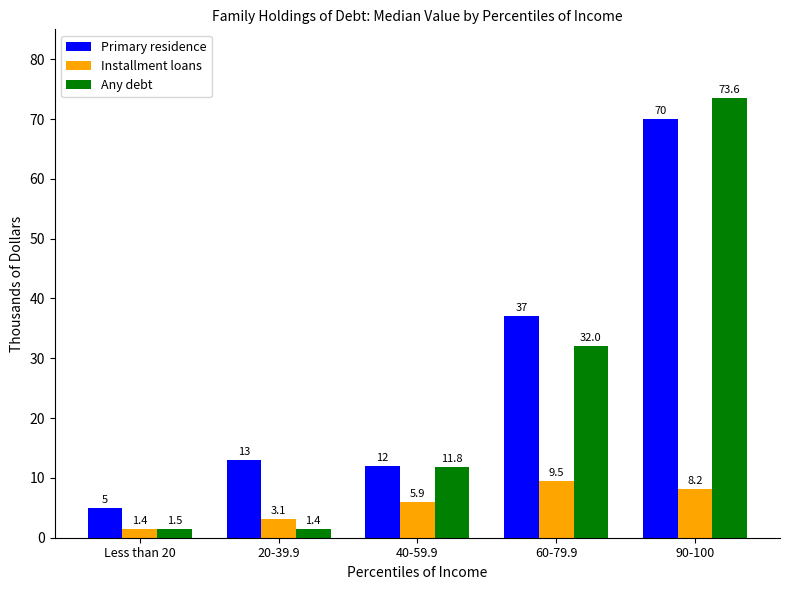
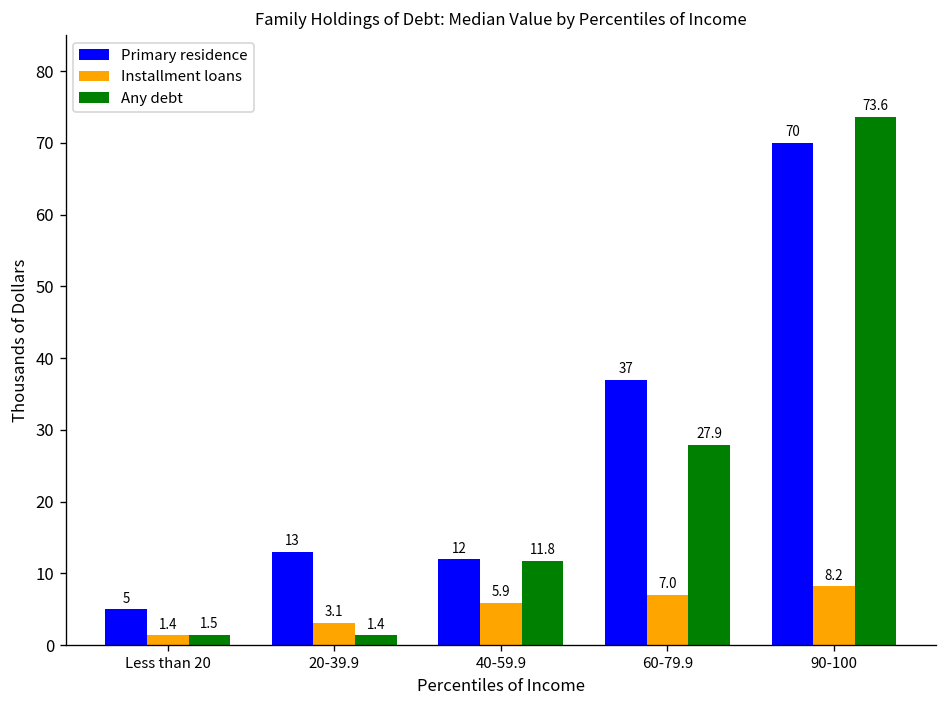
Installment loans, 60-79.9: 9.5 -> 7.0
Any debt, 60-79.9: 32.0 -> 27.9
